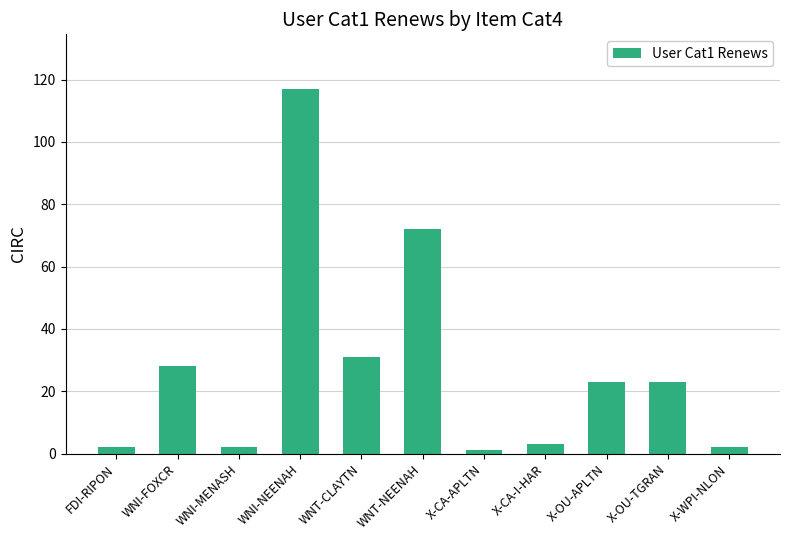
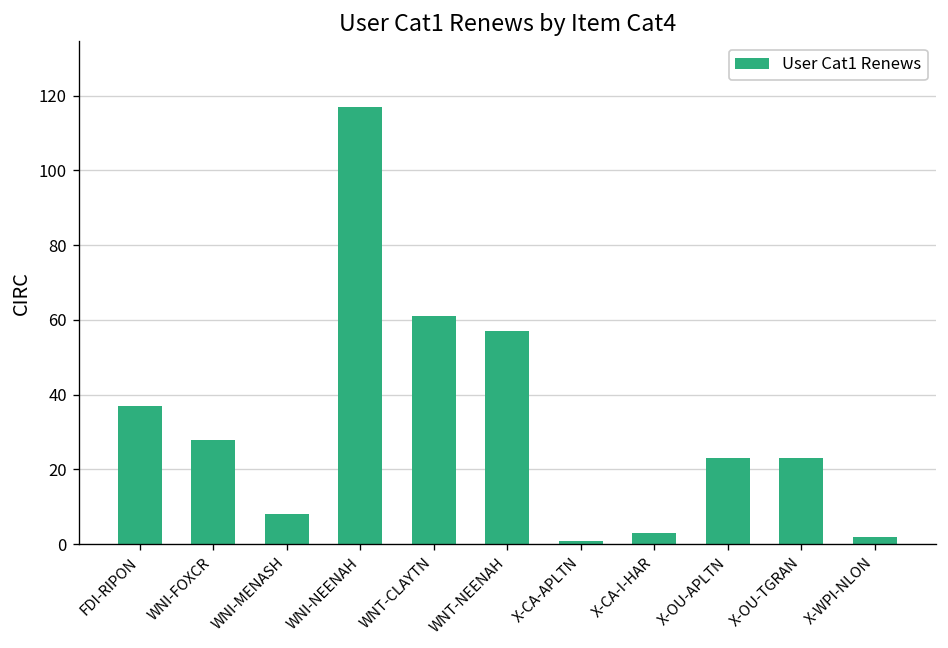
FDI-RIPON: 2 -> 37
WNI-MENASH: 2 -> 8
WNT-CLAYTN: 31 -> 61
WNT-NEENAH: 72 -> 57
